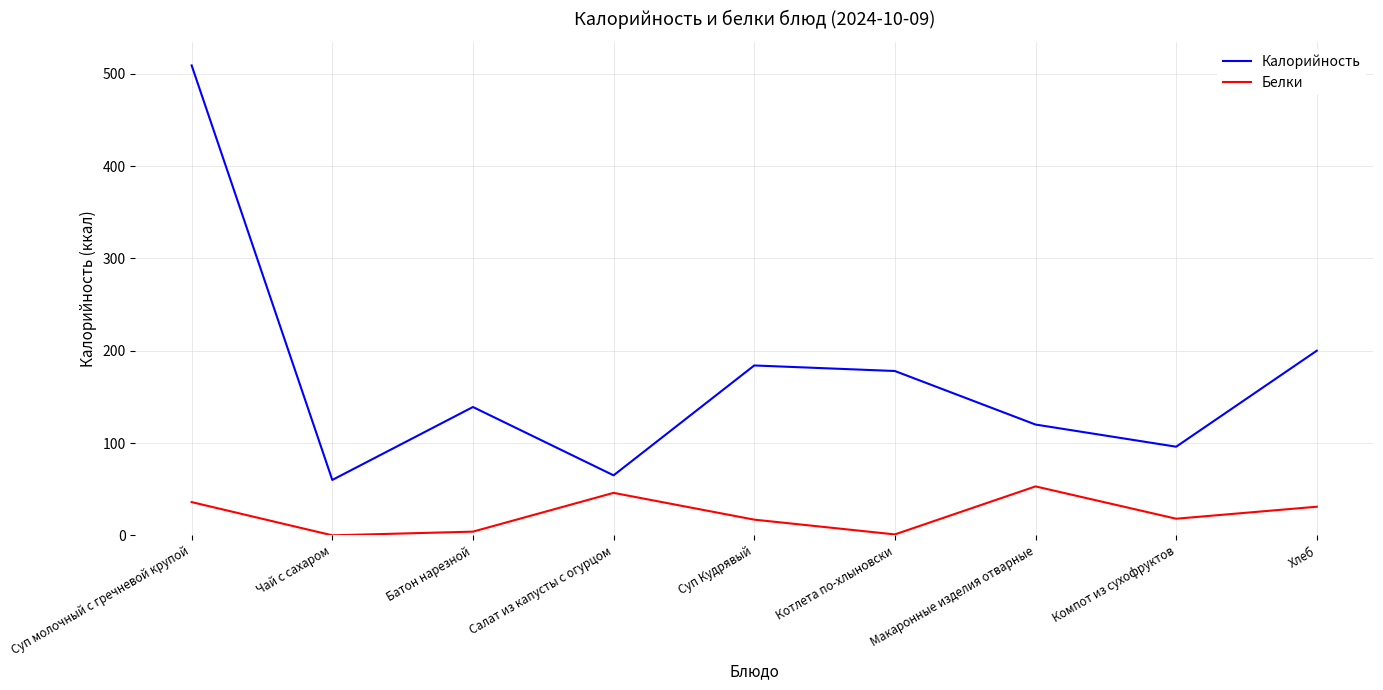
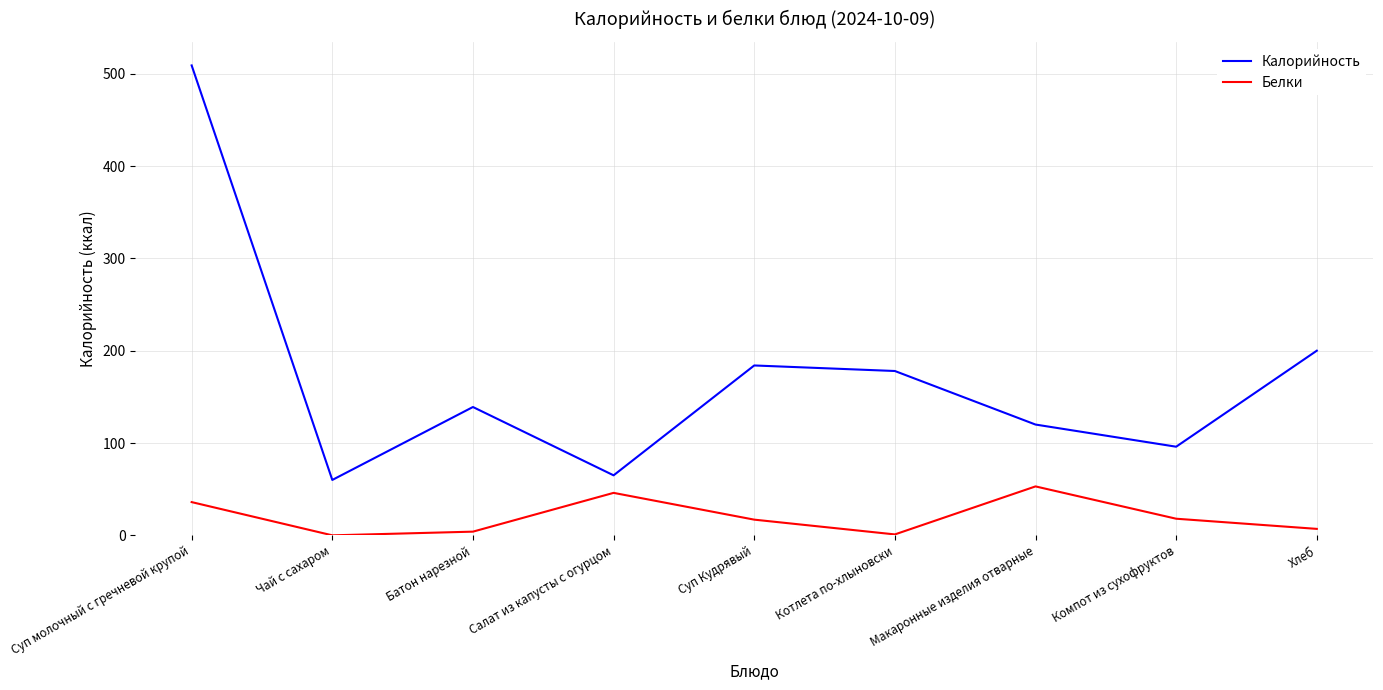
Белки, Хлеб: 30 -> 10
